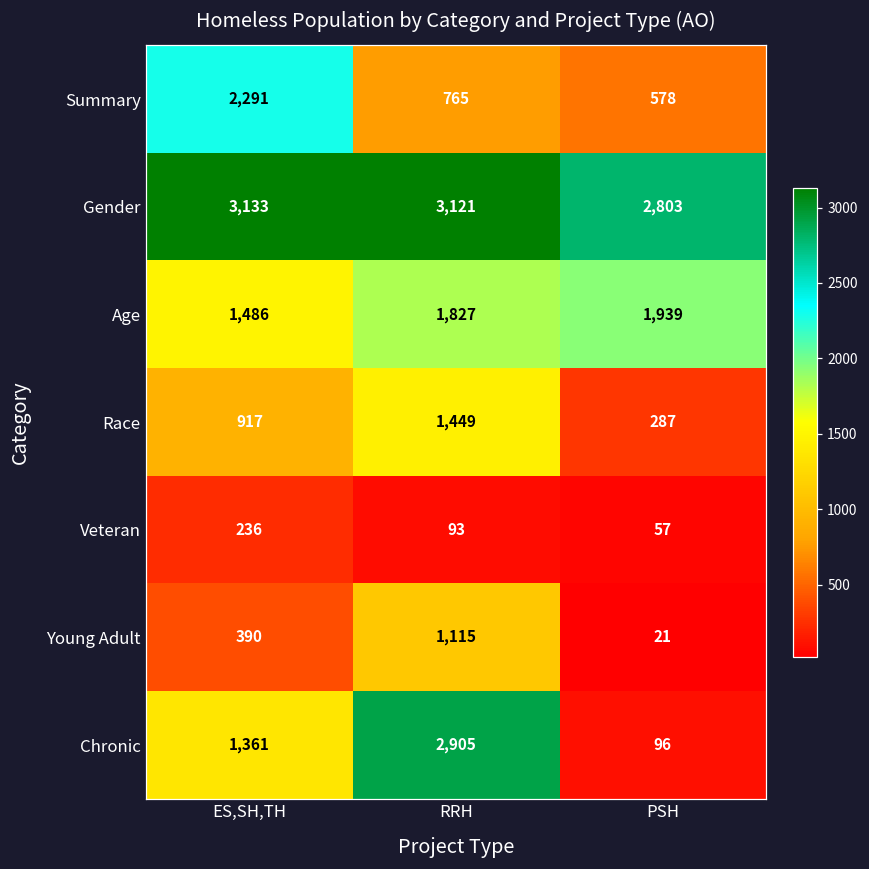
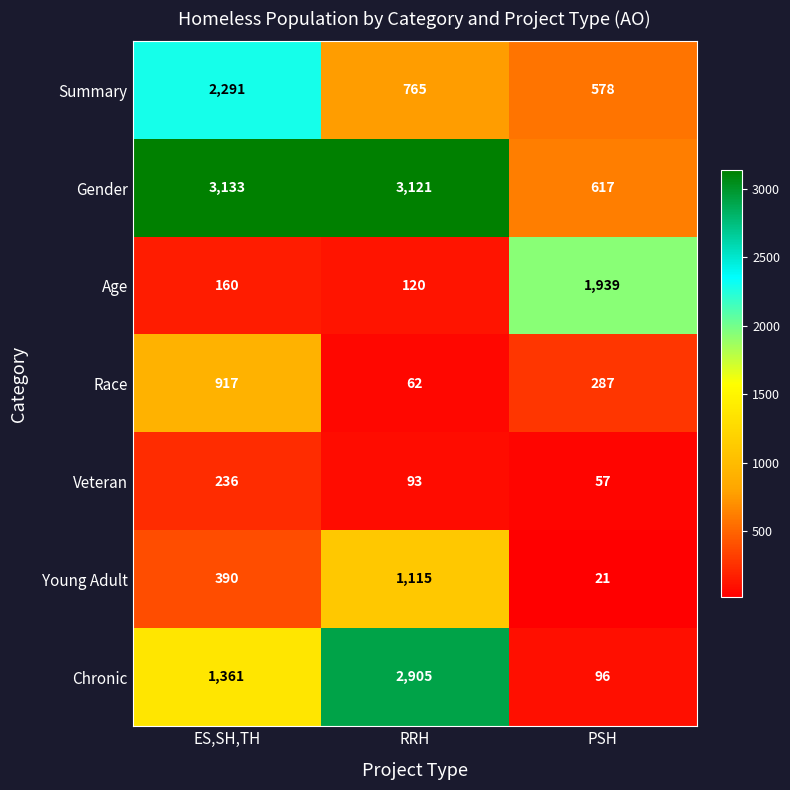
Gender, PSH: 2,803 -> 617
Age, ES,SH,TH: 1,486 -> 160
Age, RRH: 1,827 -> 120
Race, RRH: 1,449 -> 62
